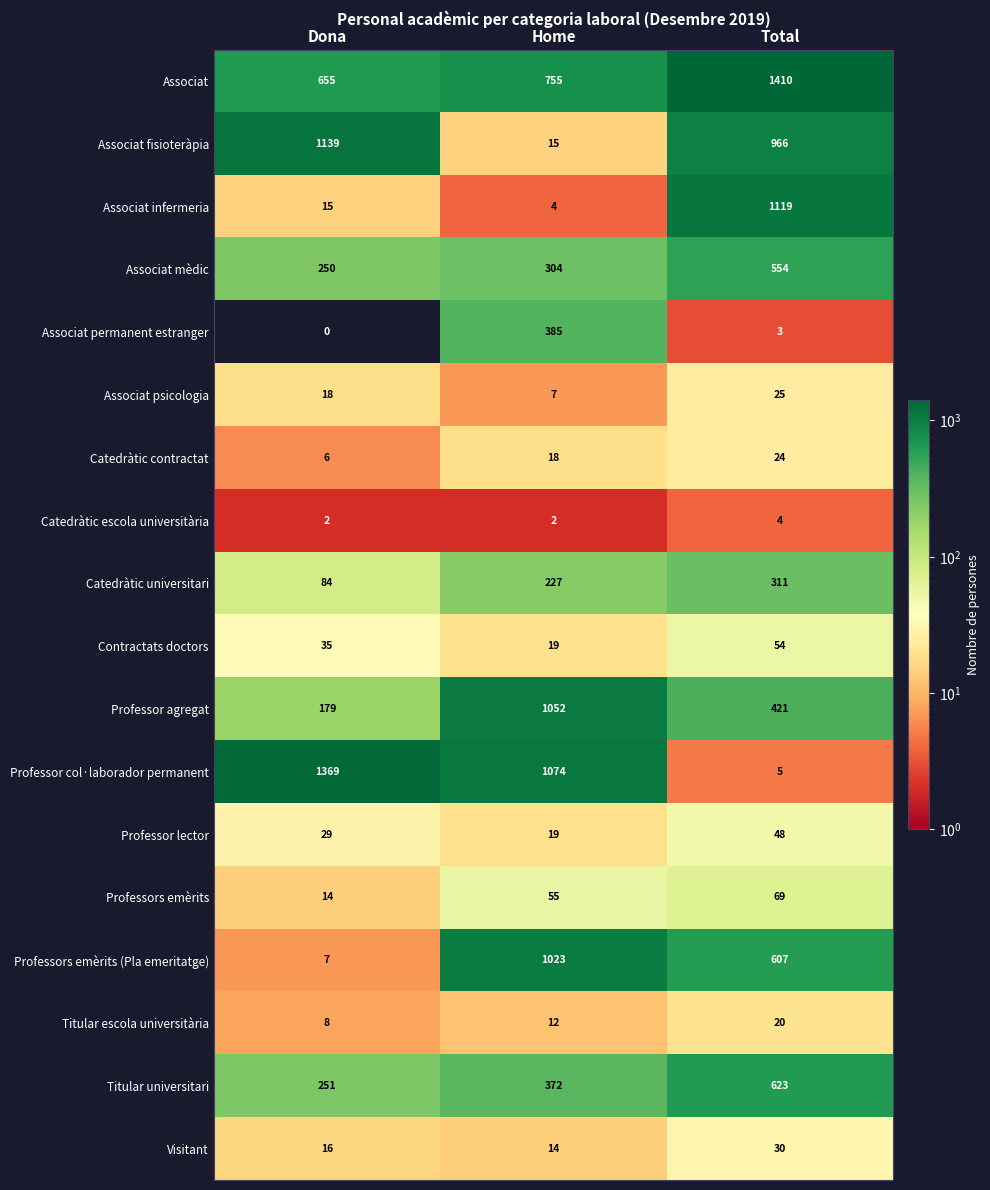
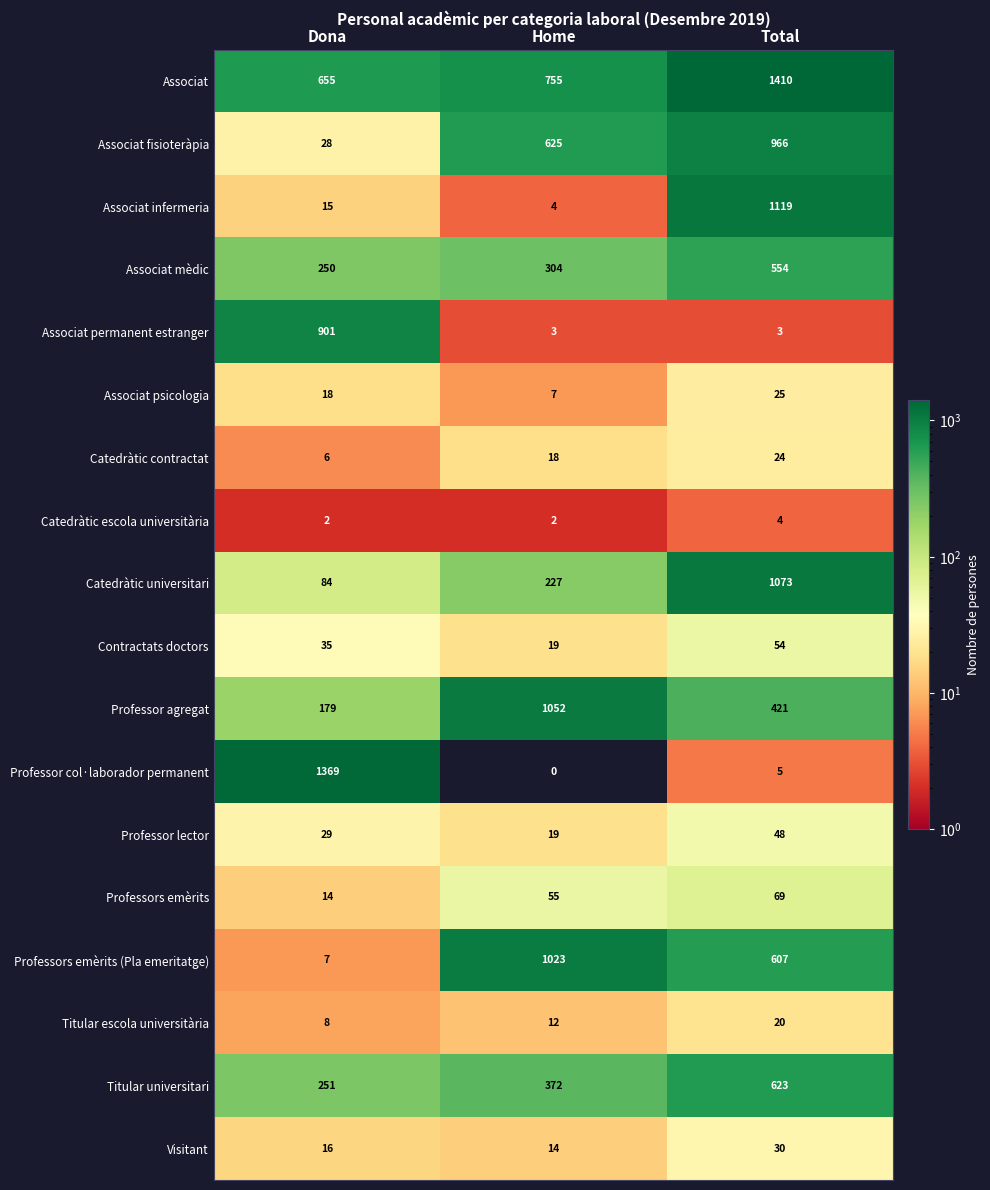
Associat fisioteràpia, Dona: 1139 -> 28
Associat fisioteràpia, Home: 15 -> 625
Associat permanent estranger, Dona: 0 -> 901
Associat permanent estranger, Home: 385 -> 3
Catedràtic universitari, Total: 311 -> 1073
Professor col·laborador permanent, Home: 1074 -> 0
